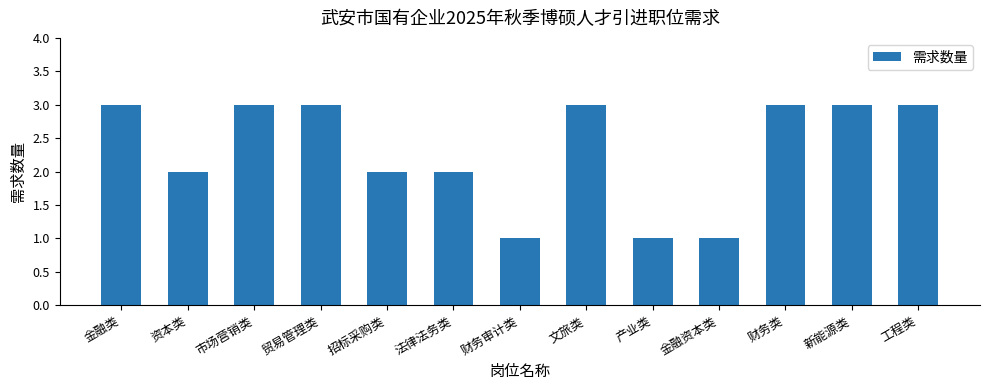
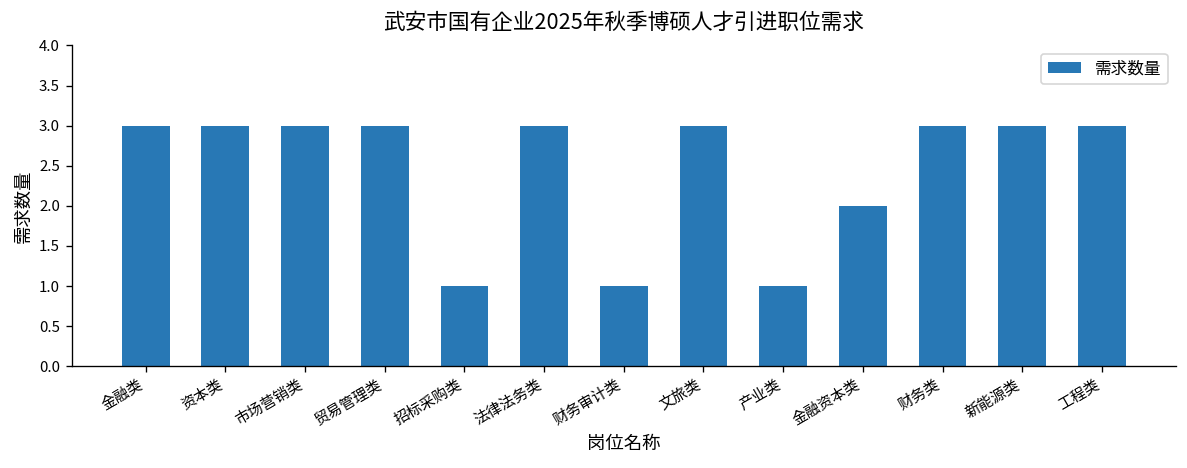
资本类: 2 -> 3
招标采购类: 2 -> 1
法律法务类: 2 -> 3
金融资本类: 1 -> 2
